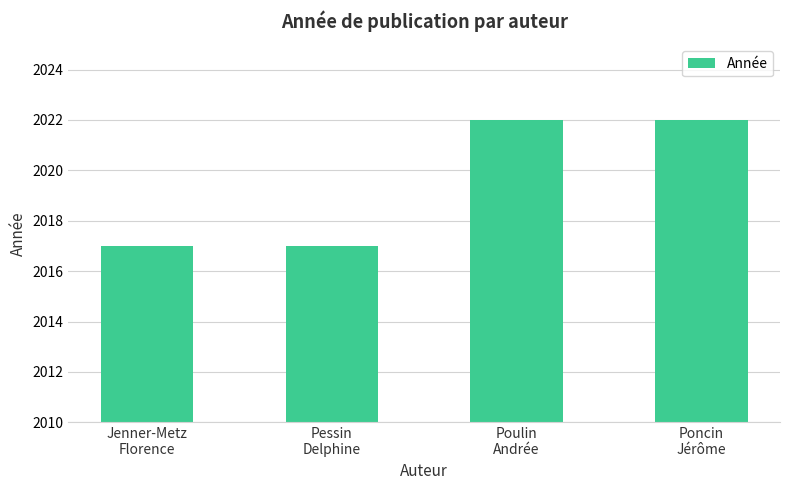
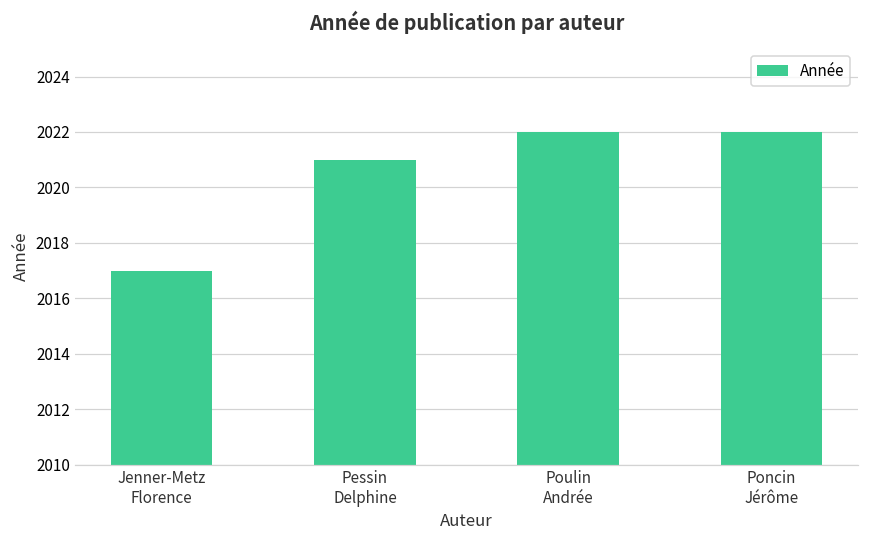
Pessin Delphine: 2017 -> 2021
